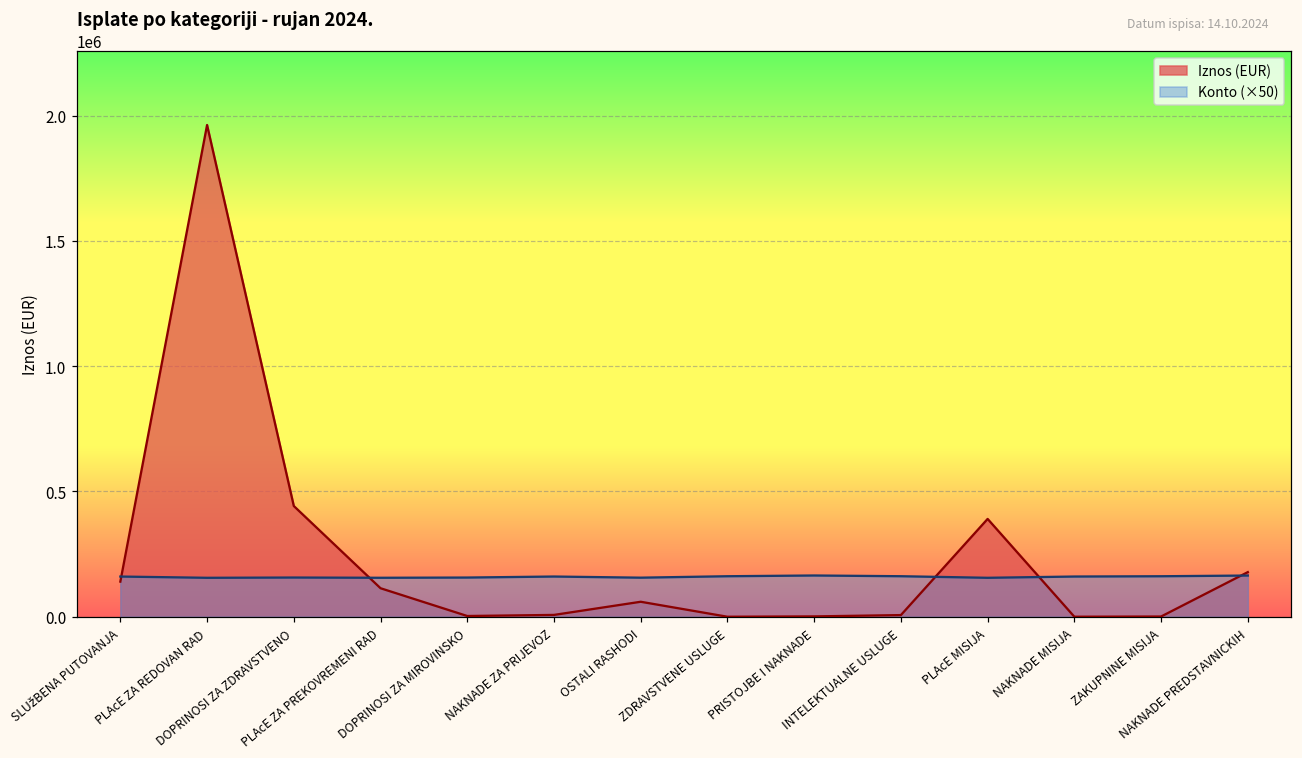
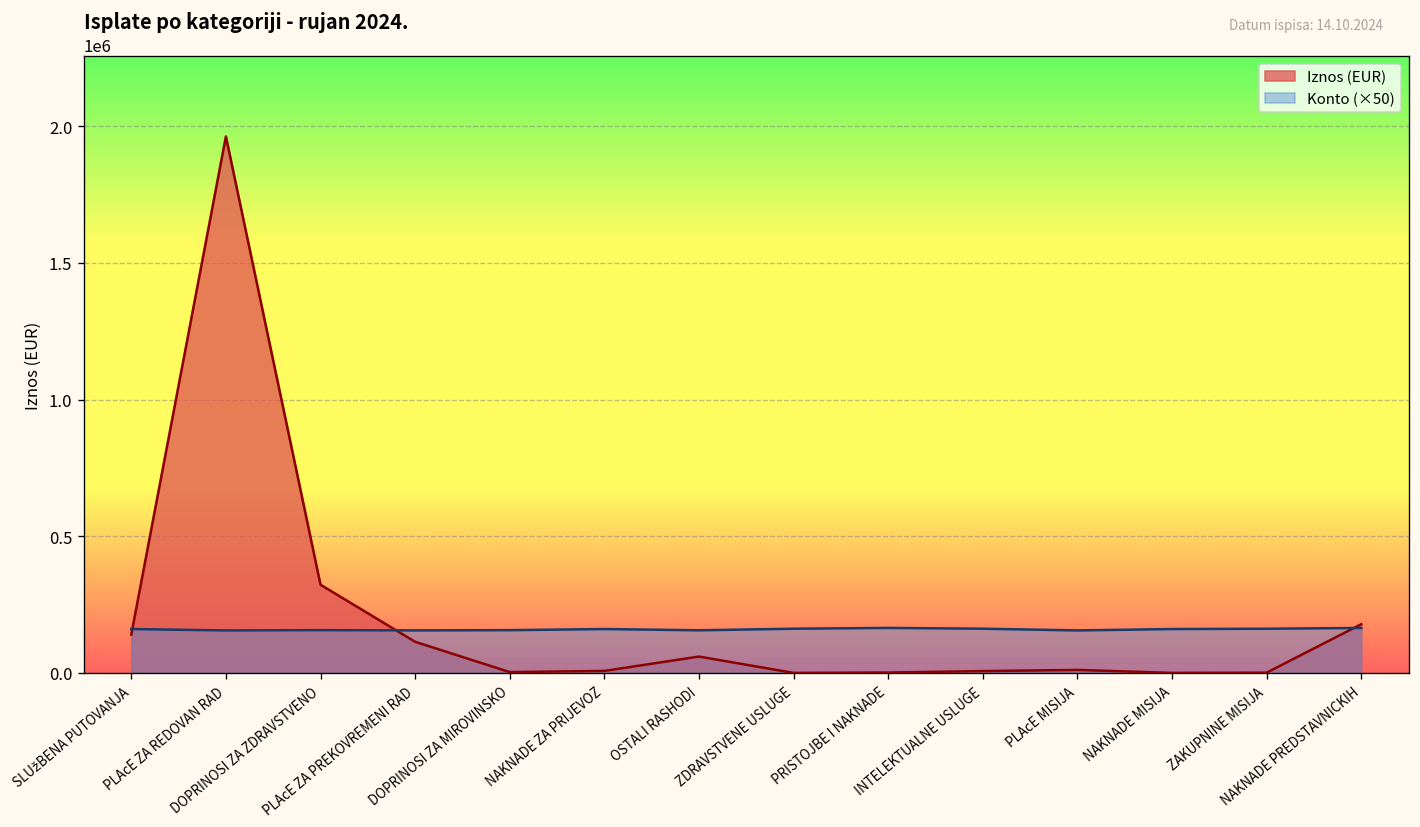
Iznos (EUR), DOPRINOSI ZA ZDRAVSTVENO: 440000 -> 320000
Iznos (EUR), PLAcE MISIJA: 390000 -> 10000
